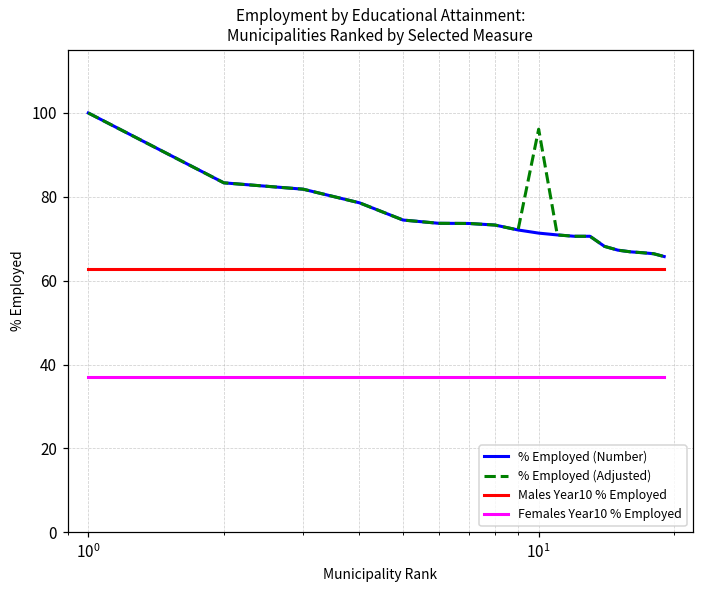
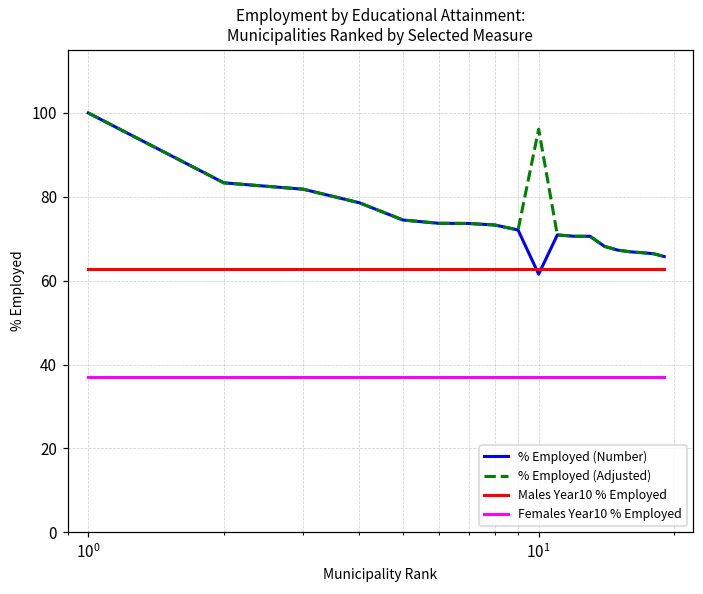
% Employed (Number), 10^1: 71 -> 62
